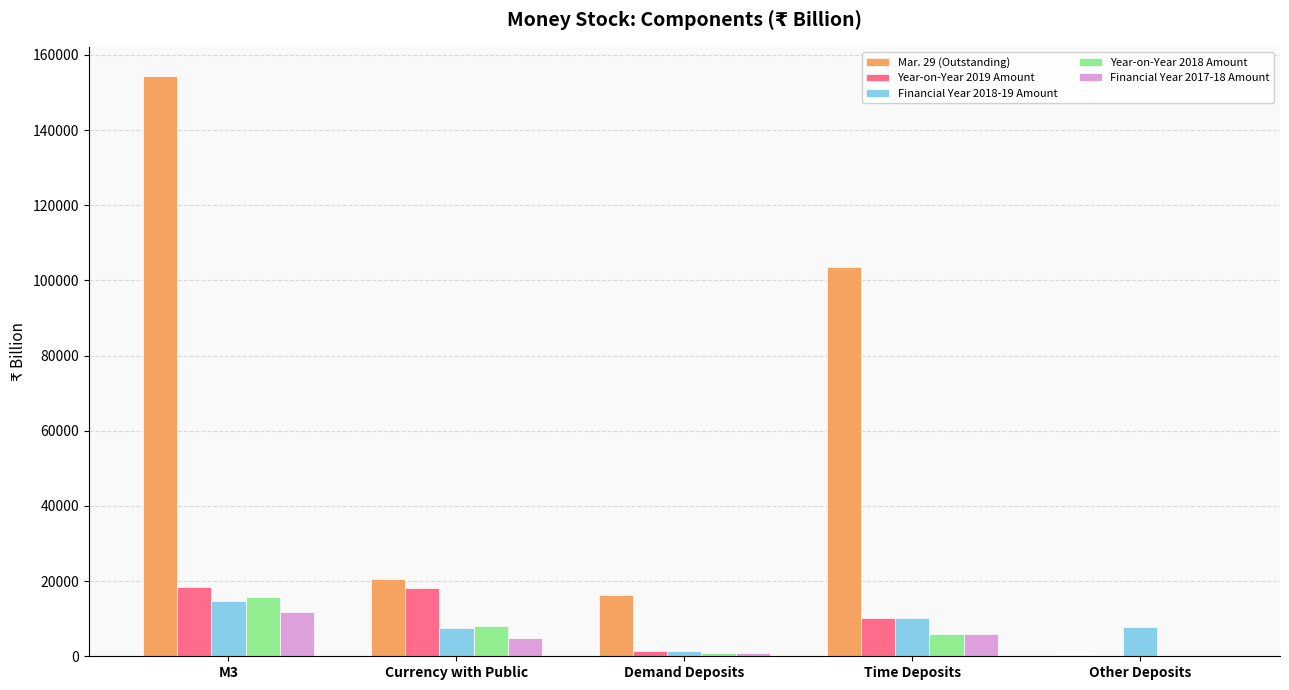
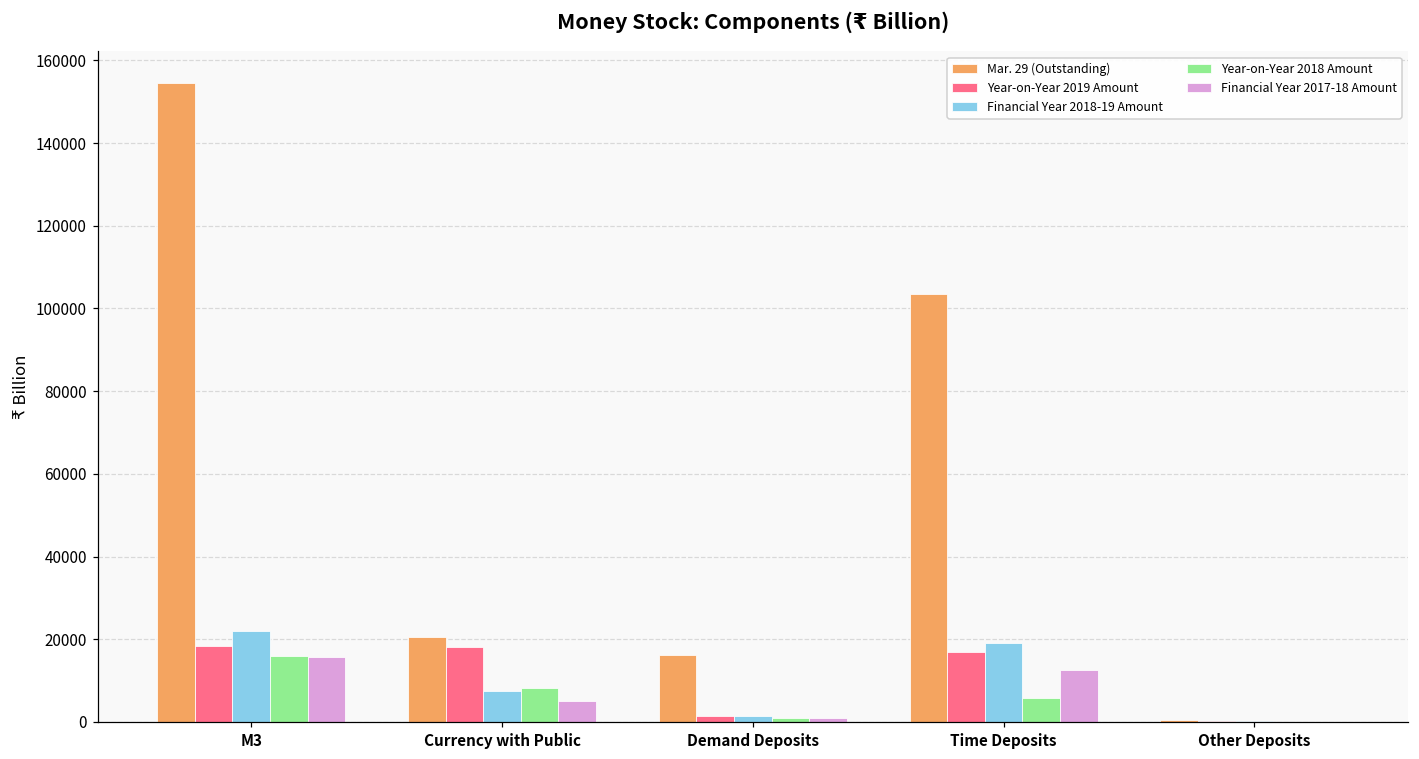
Financial Year 2018-19 Amount, M3: 15000 -> 22000
Financial Year 2017-18 Amount, M3: 12000 -> 16000
Year-on-Year 2019 Amount, Time Deposits: 10000 -> 17000
Financial Year 2018-19 Amount, Time Deposits: 10000 -> 19000
Financial Year 2017-18 Amount, Time Deposits: 6000 -> 12000
Financial Year 2018-19 Amount, Other Deposits: 8000 -> 0
